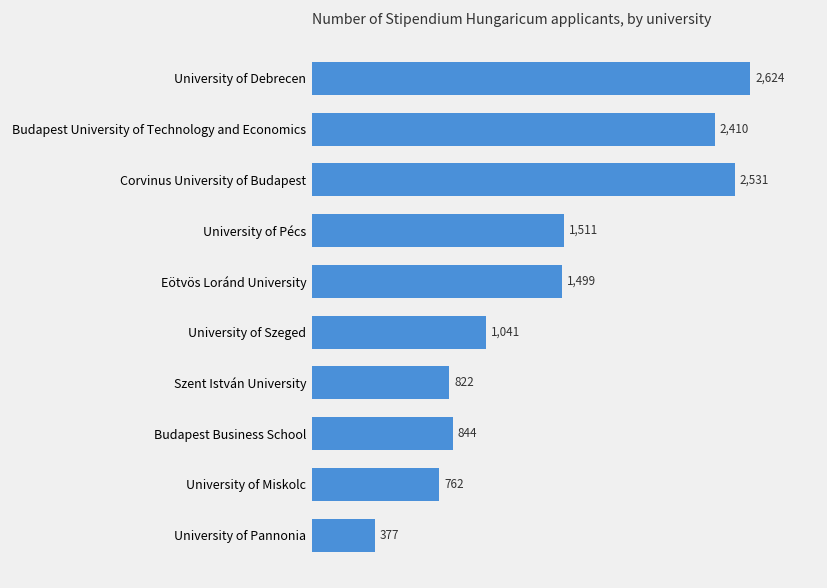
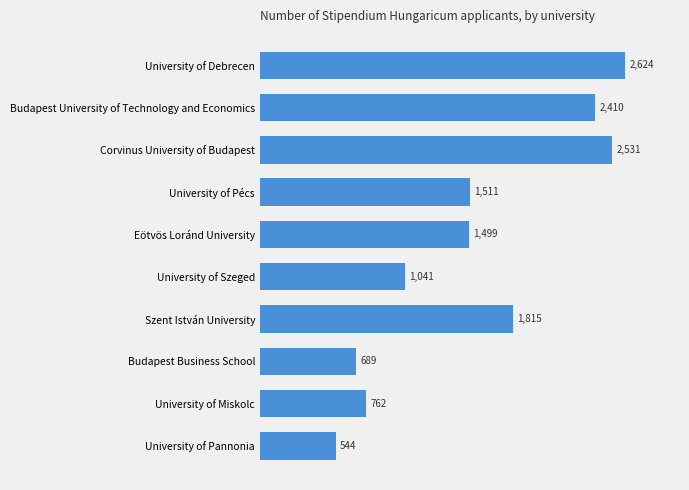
Szent István University: 822 -> 1,815
Budapest Business School: 844 -> 689
University of Pannonia: 377 -> 544
